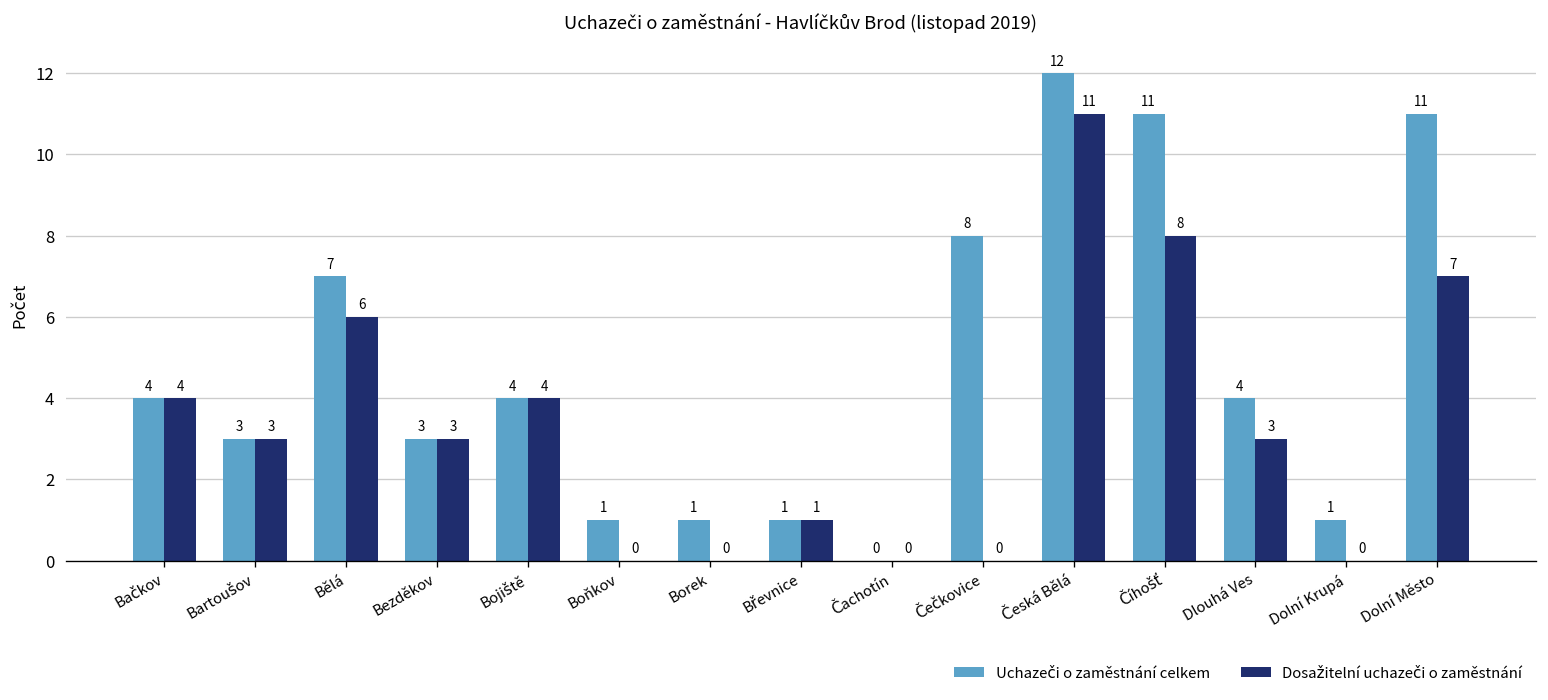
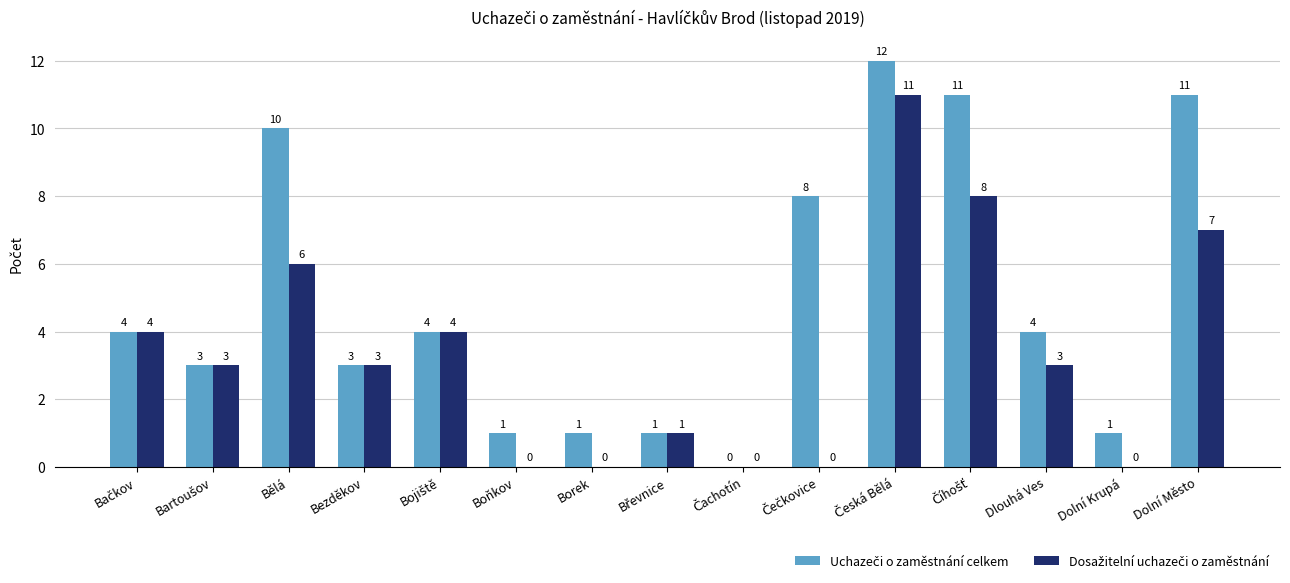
Uchazeči o zaměstnání celkem, Bělá: 7 -> 10
